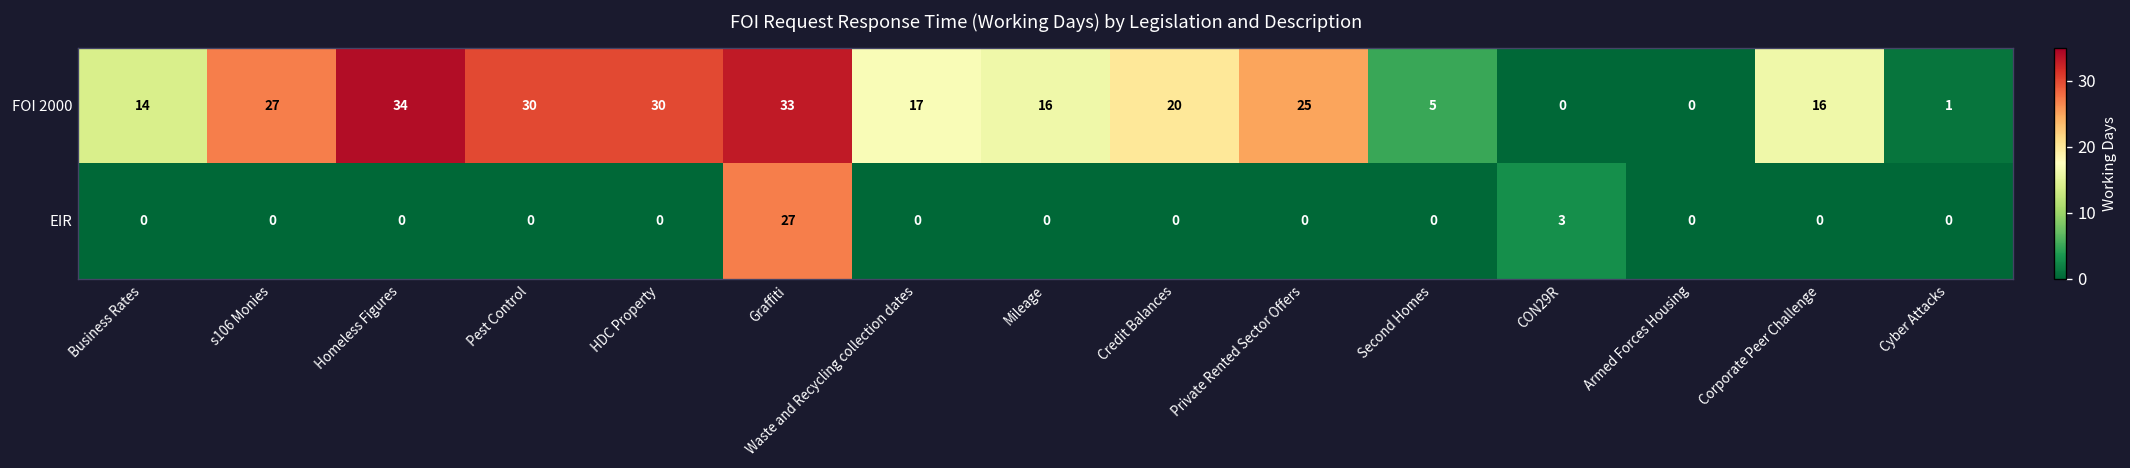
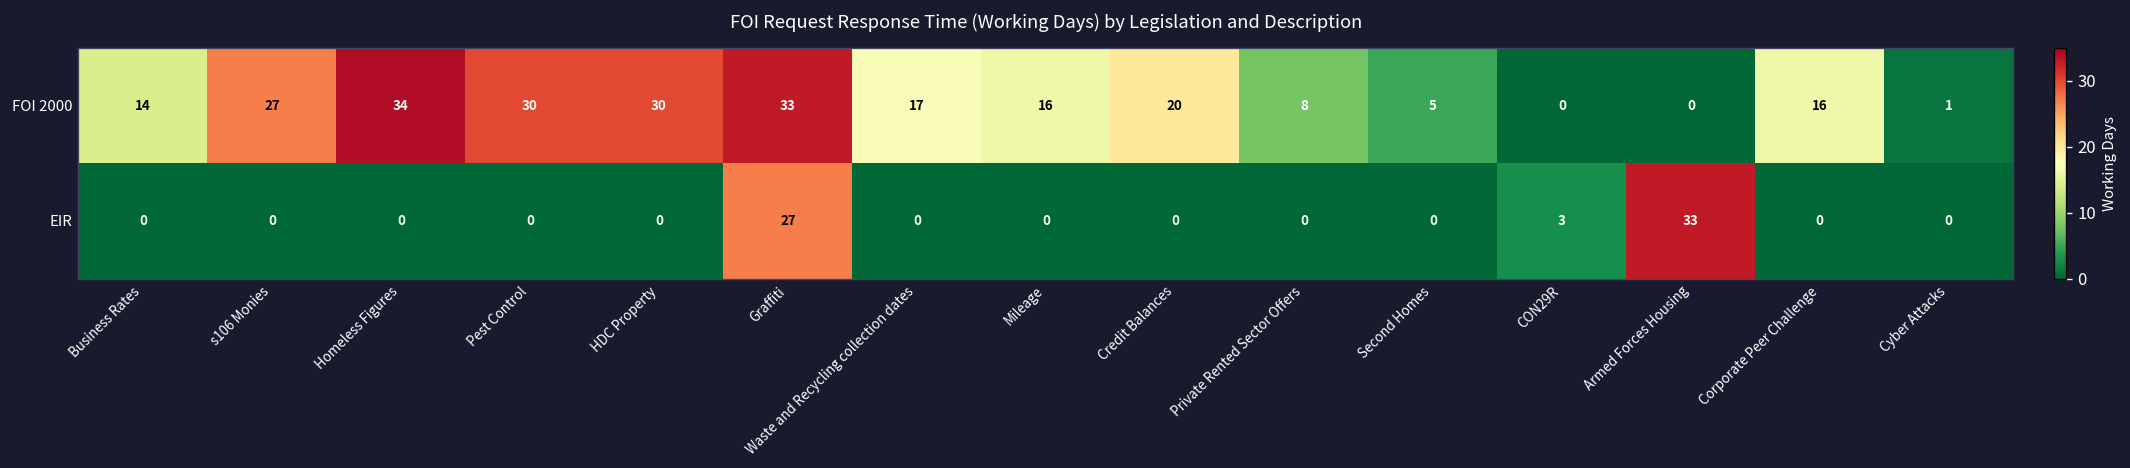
FOI 2000, Private Rented Sector Offers: 25 -> 8
EIR, Armed Forces Housing: 0 -> 33
